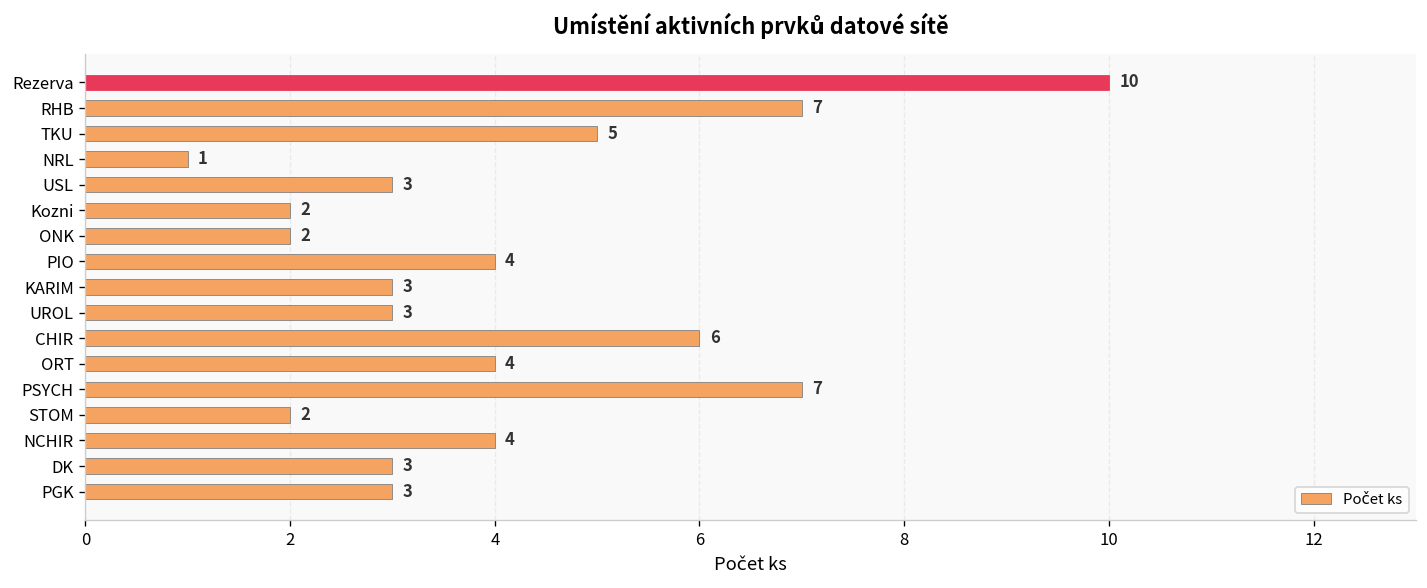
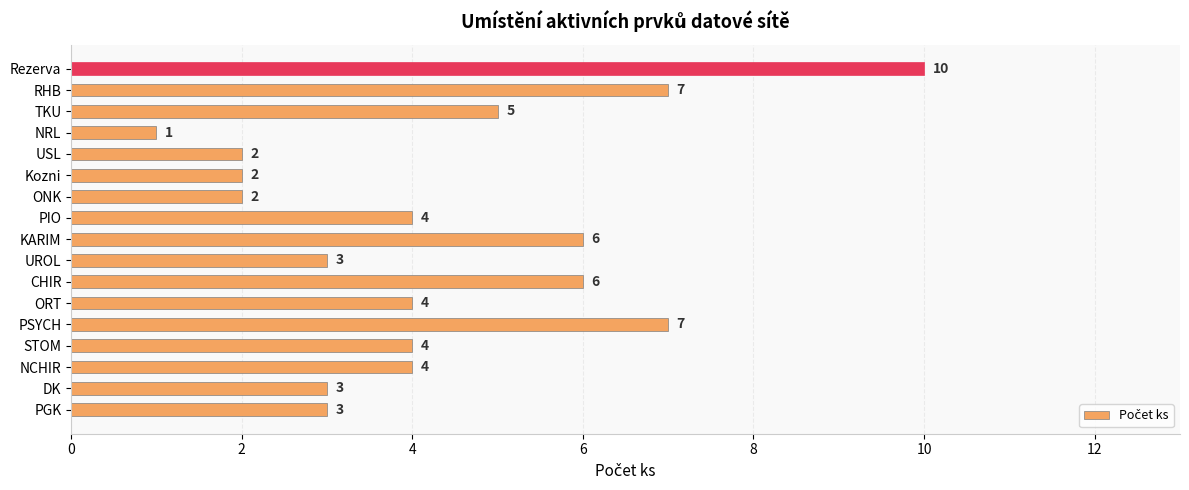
USL: 3 -> 2
KARIM: 3 -> 6
STOM: 2 -> 4
